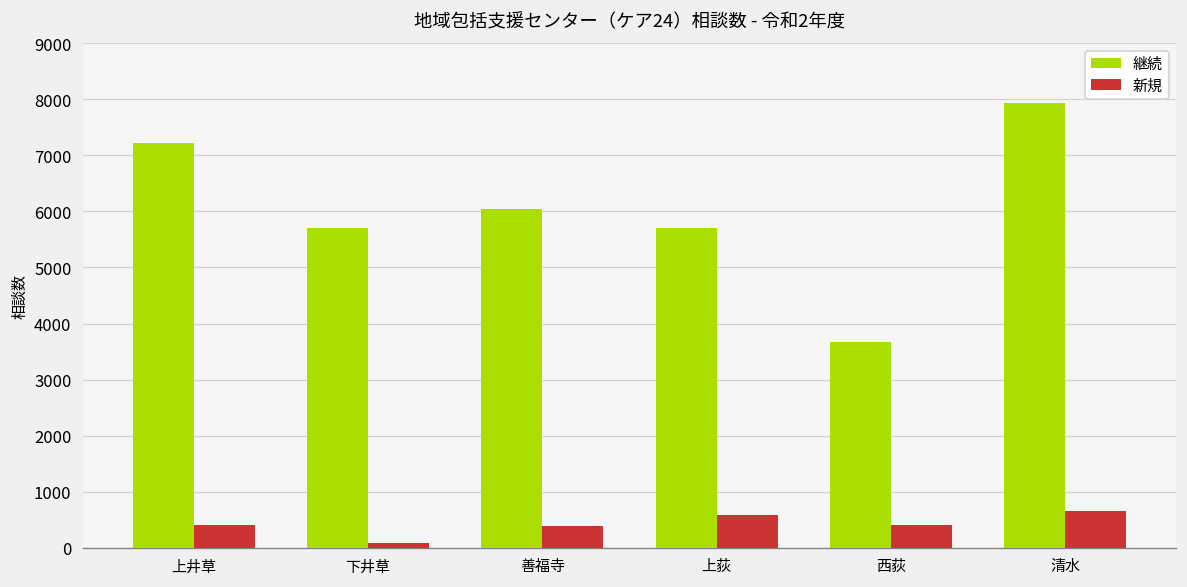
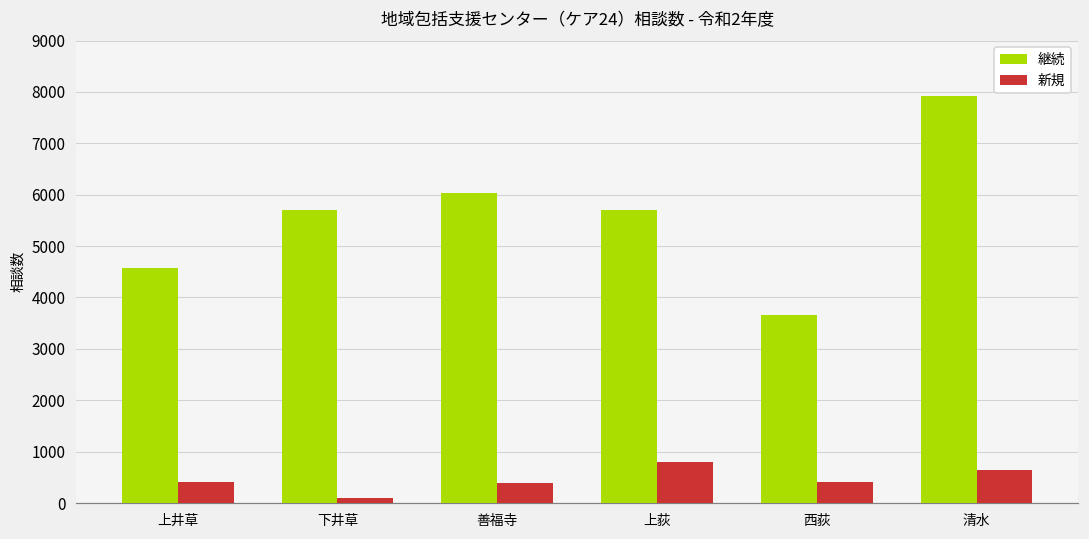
継続, 上井草: 7200 -> 4600
新規, 上荻: 600 -> 800
